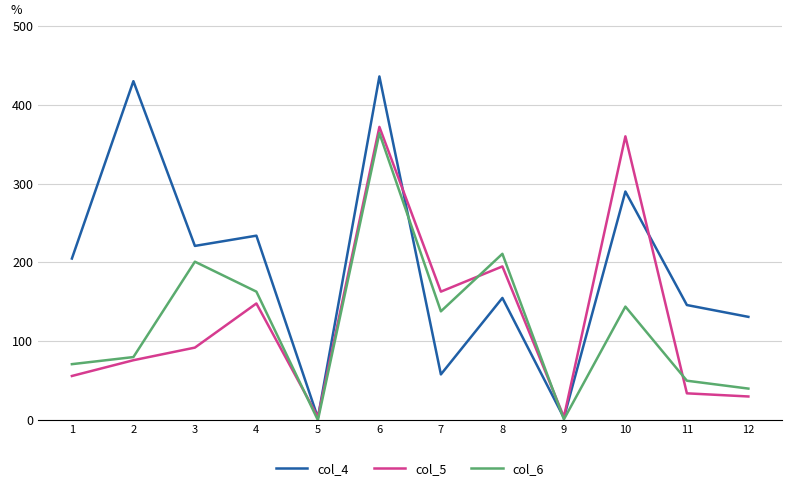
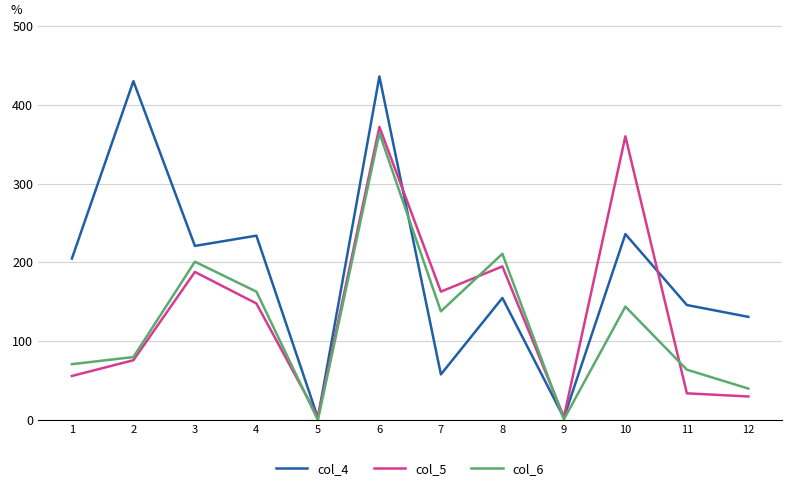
col_5, 3: 90 -> 190
col_4, 10: 290 -> 240
col_6, 11: 50 -> 60
